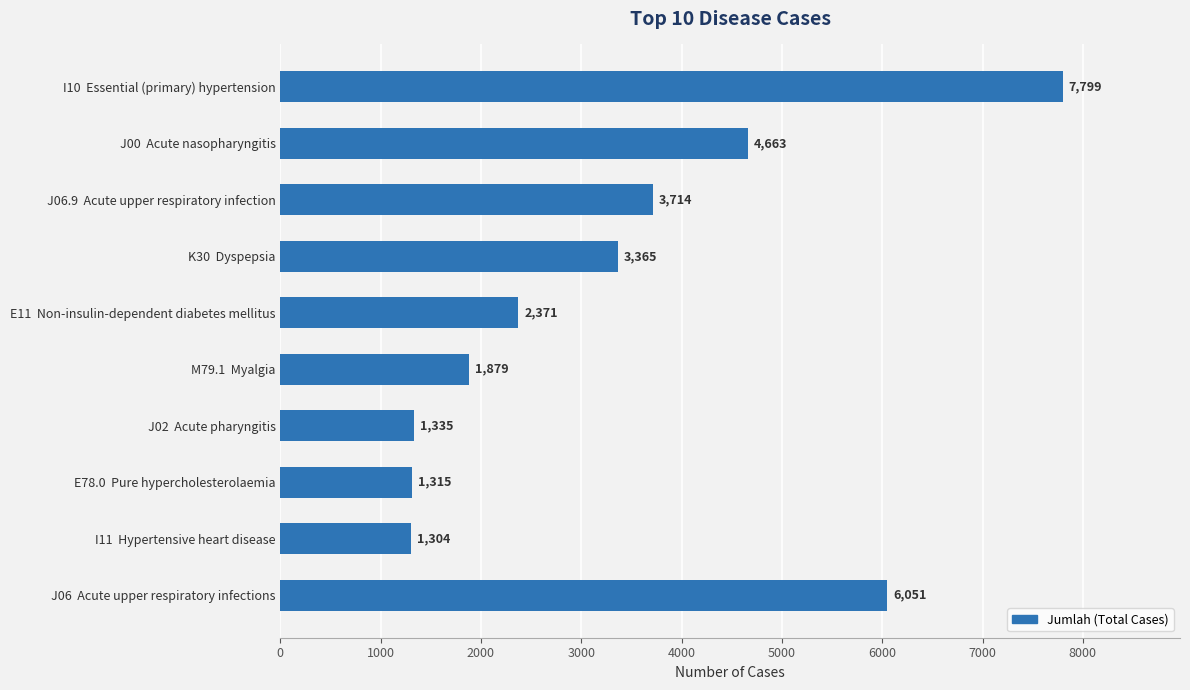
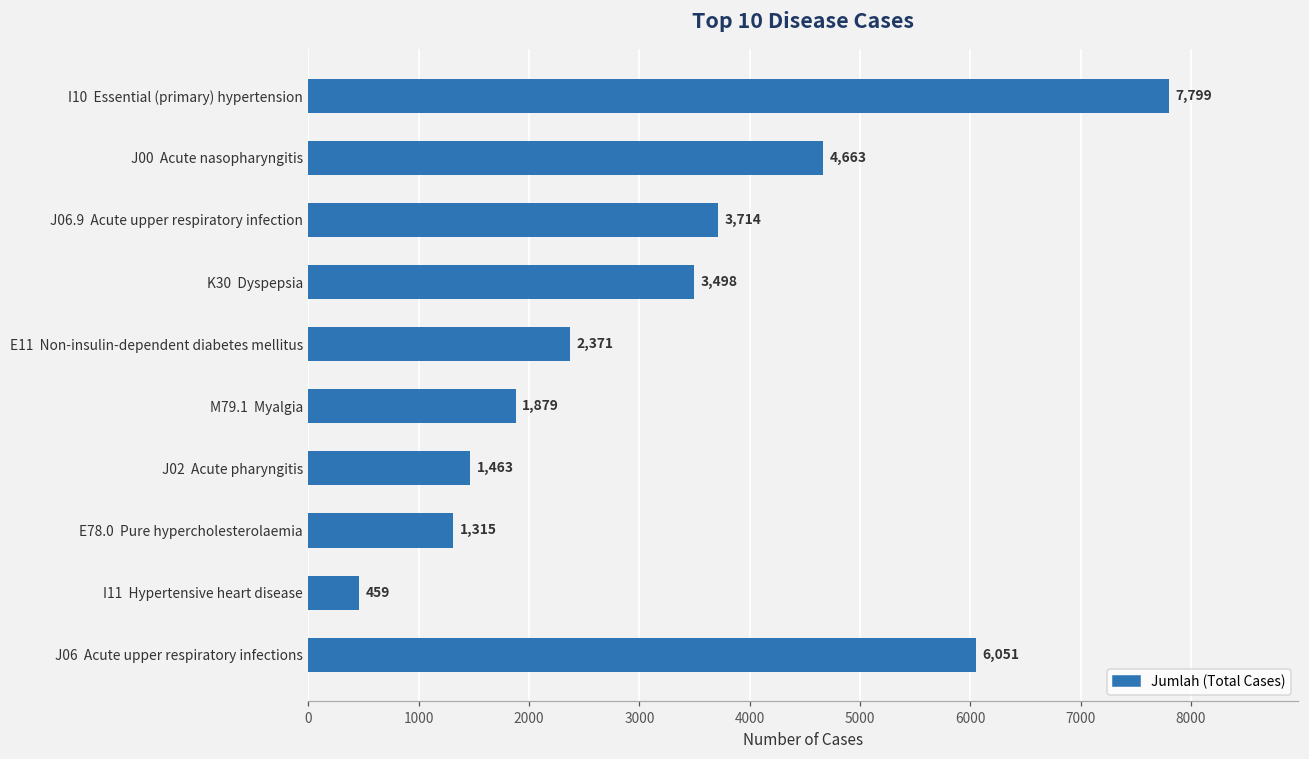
K30 Dyspepsia: 3,365 -> 3,498
J02 Acute pharyngitis: 1,335 -> 1,463
I11 Hypertensive heart disease: 1,304 -> 459
